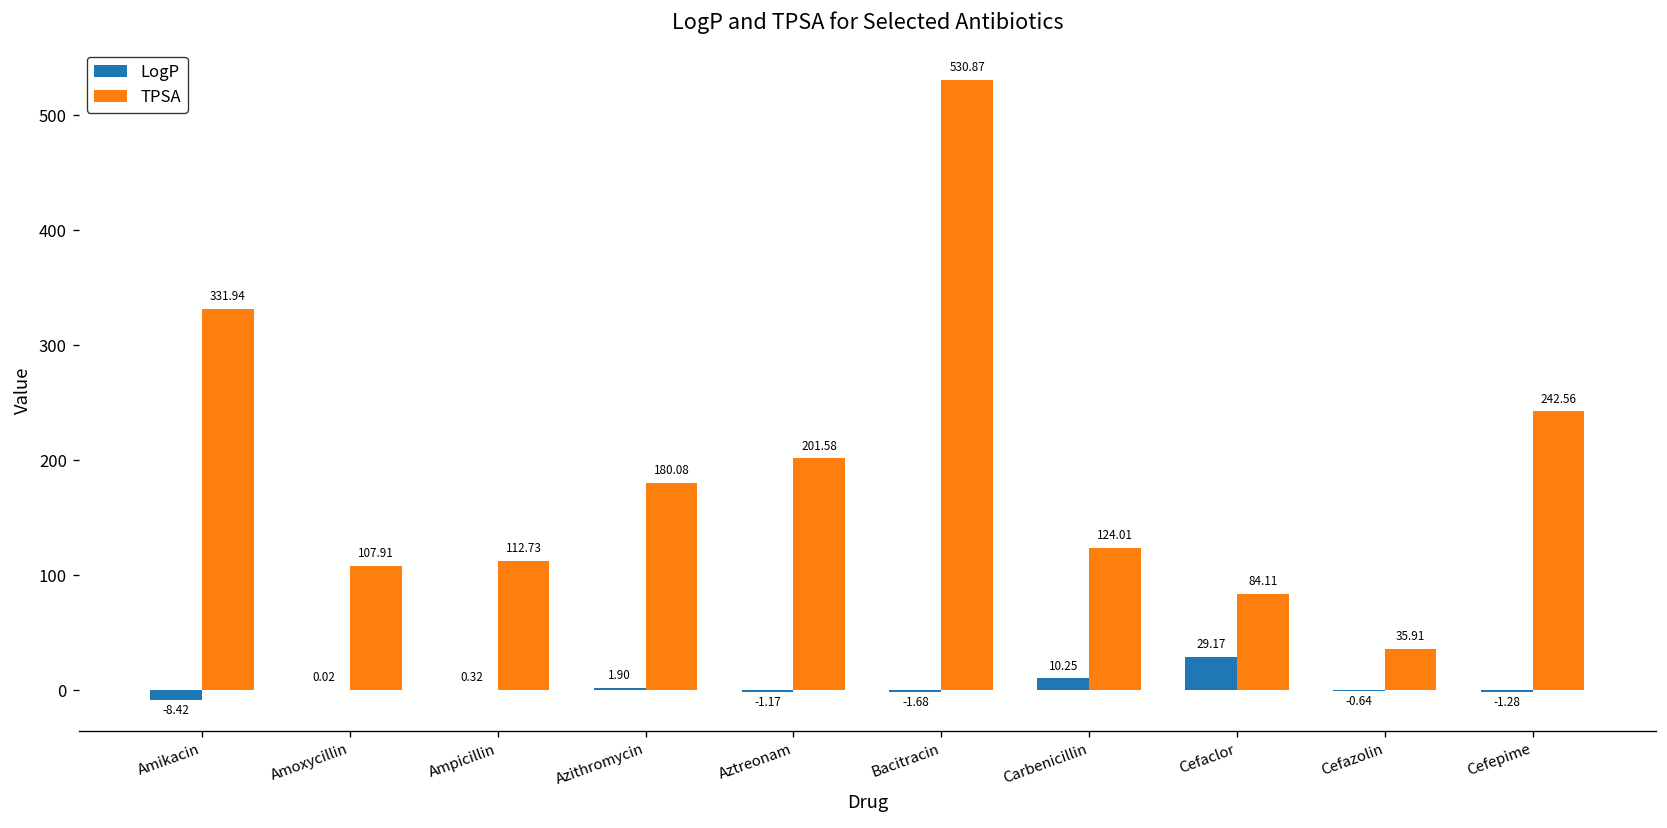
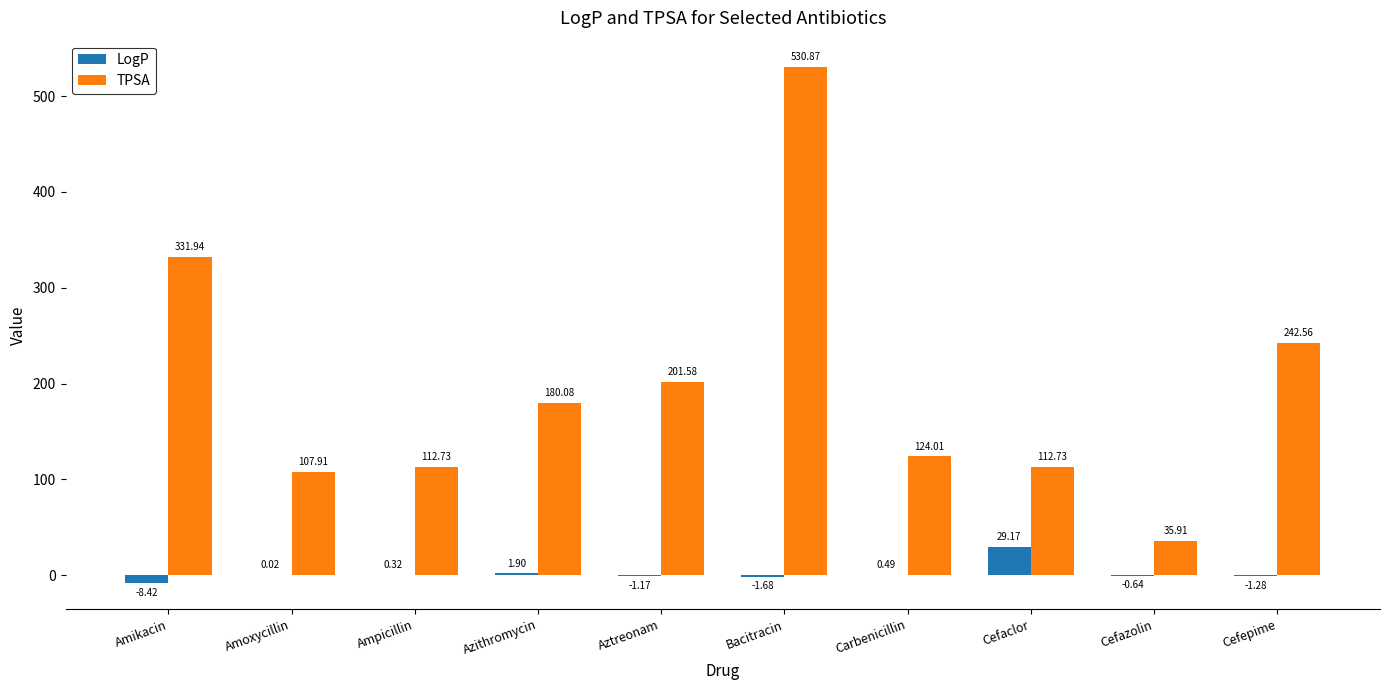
LogP, Carbenicillin: 10.25 -> 0.49
TPSA, Cefaclor: 84.11 -> 112.73
